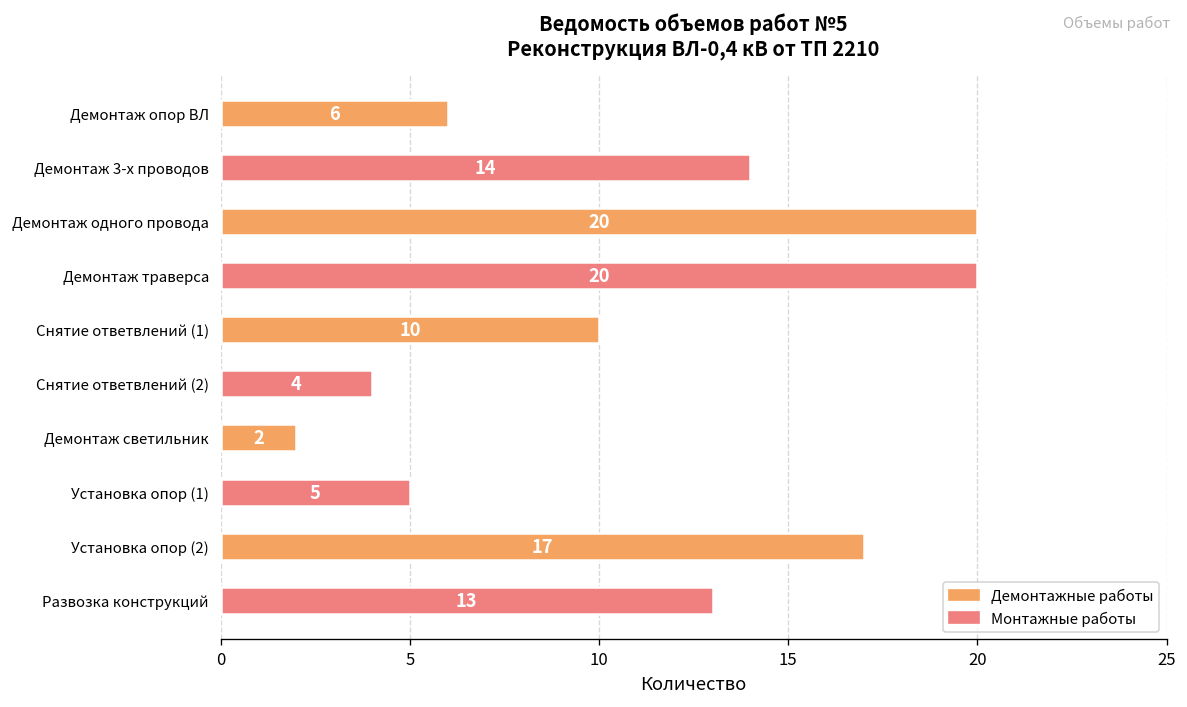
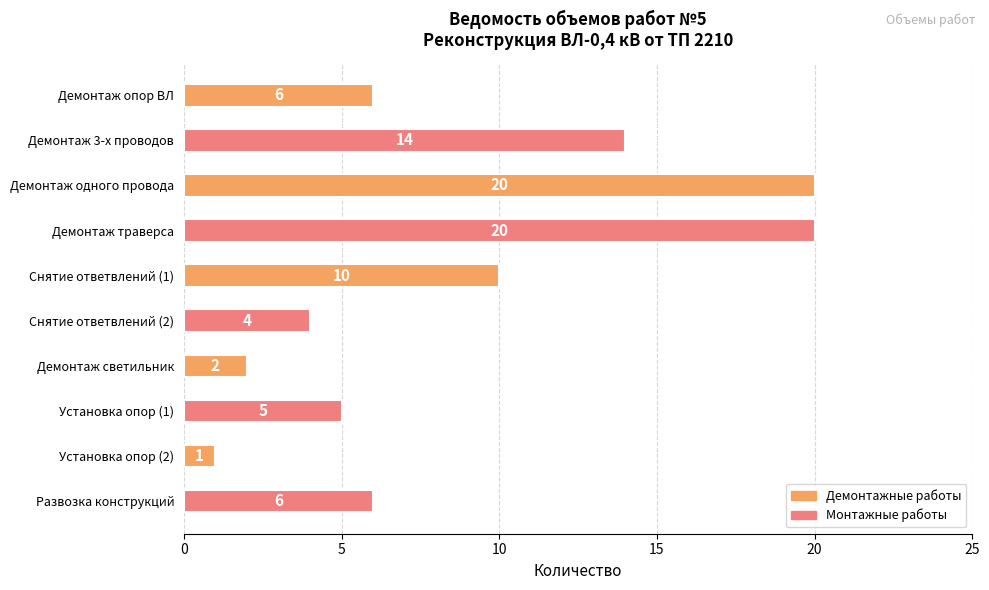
Установка опор (2): 17 -> 1
Развозка конструкций: 13 -> 6
